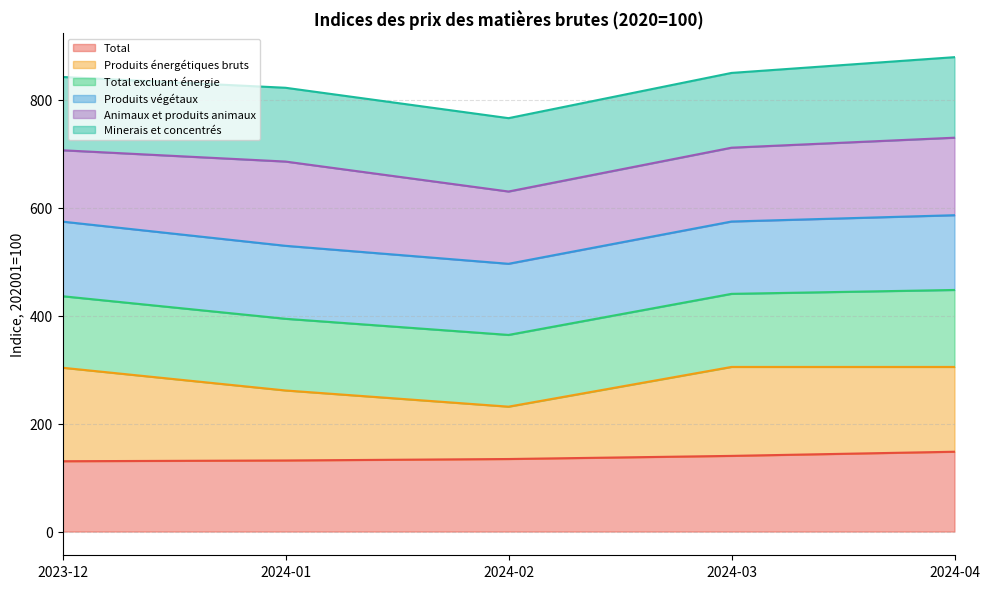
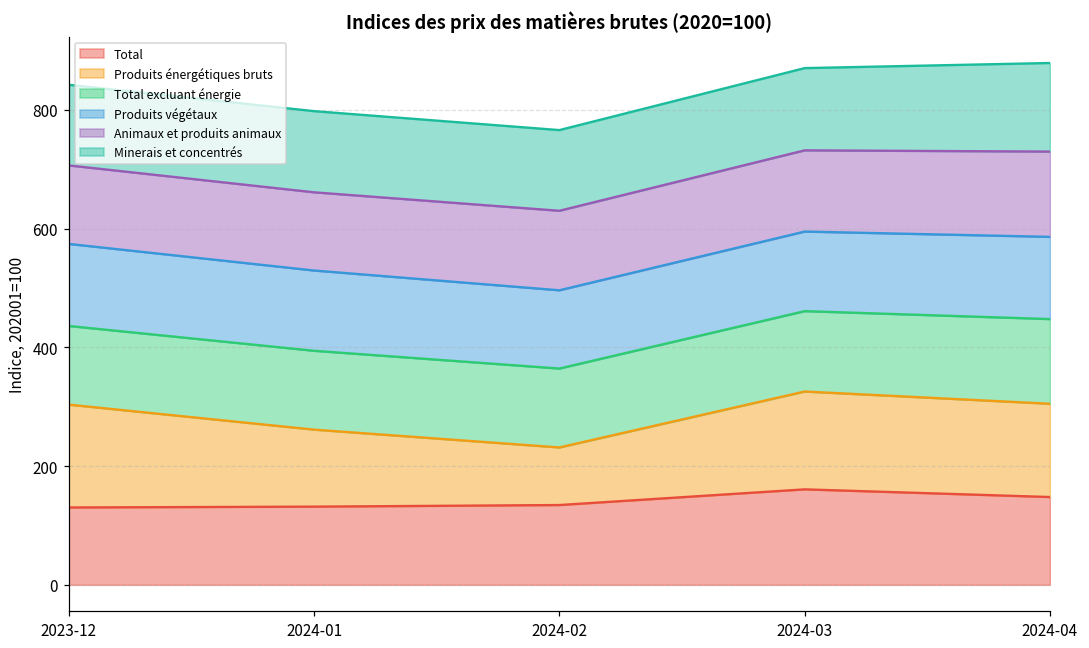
Animaux et produits animaux, 2024-01: 160 -> 130
Total, 2024-03: 140 -> 160
